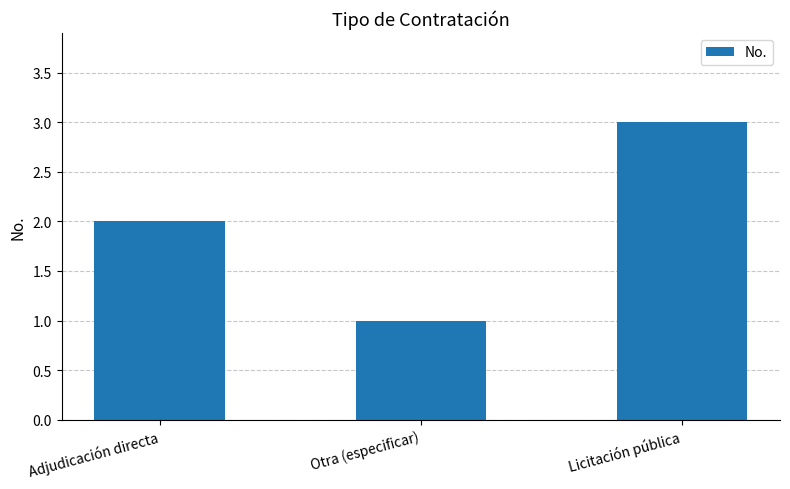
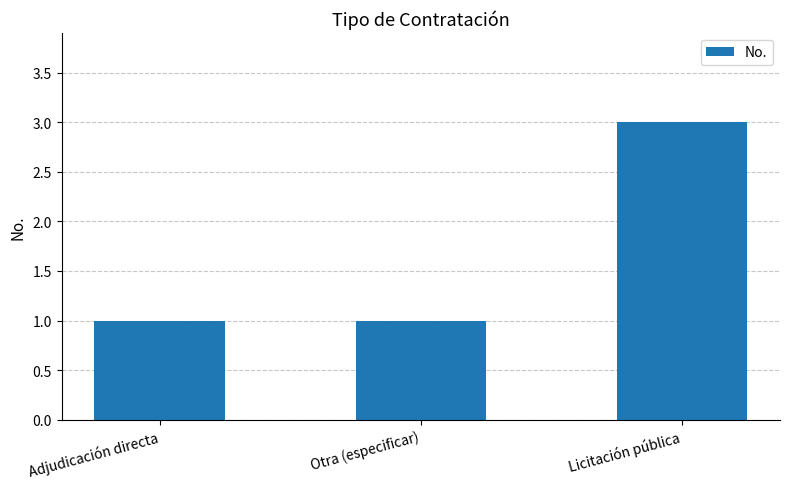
Adjudicación directa: 2 -> 1
